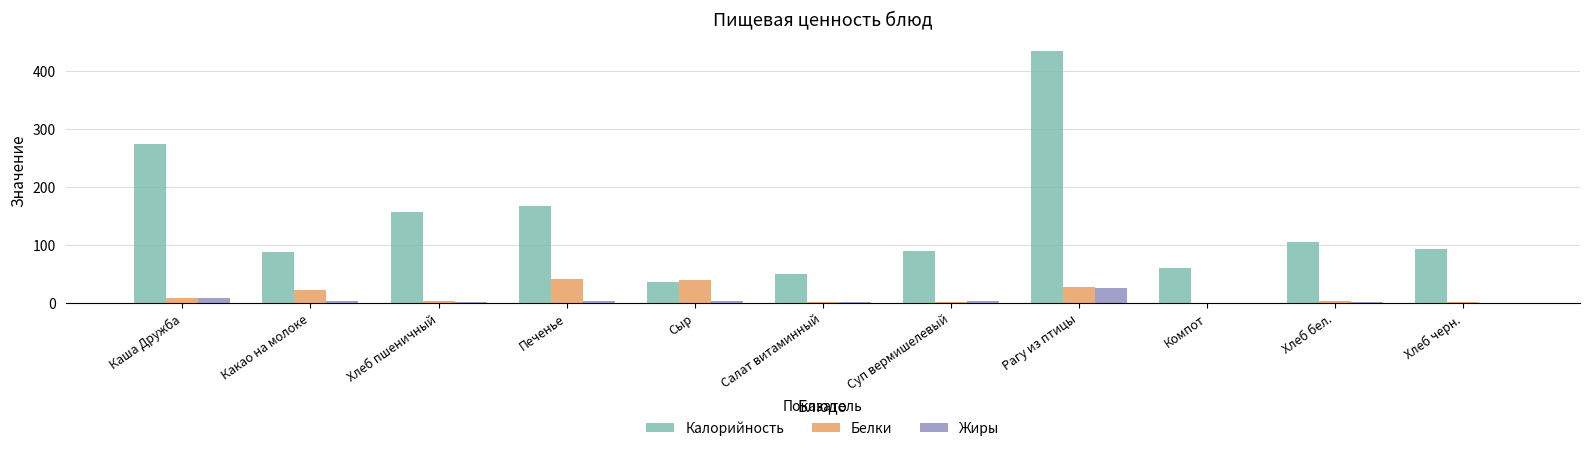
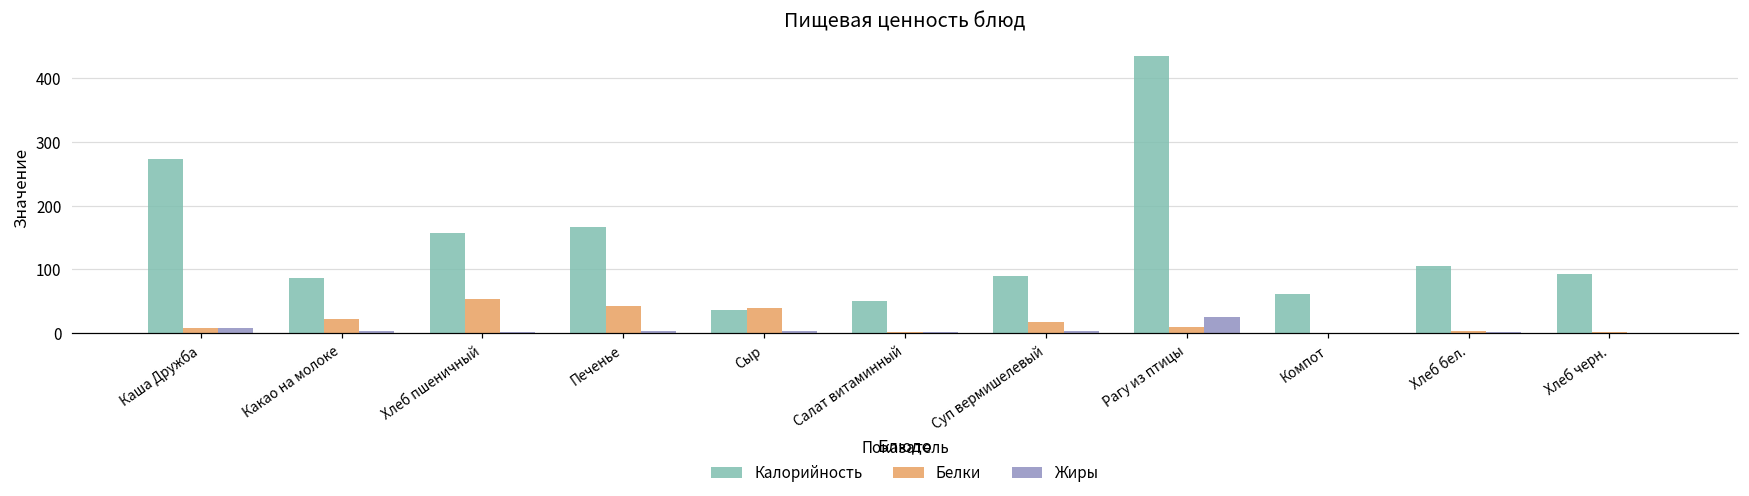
Белки, Хлеб пшеничный: 0 -> 50
Белки, Суп вермишелевый: 0 -> 20
Белки, Рагу из птицы: 30 -> 10
